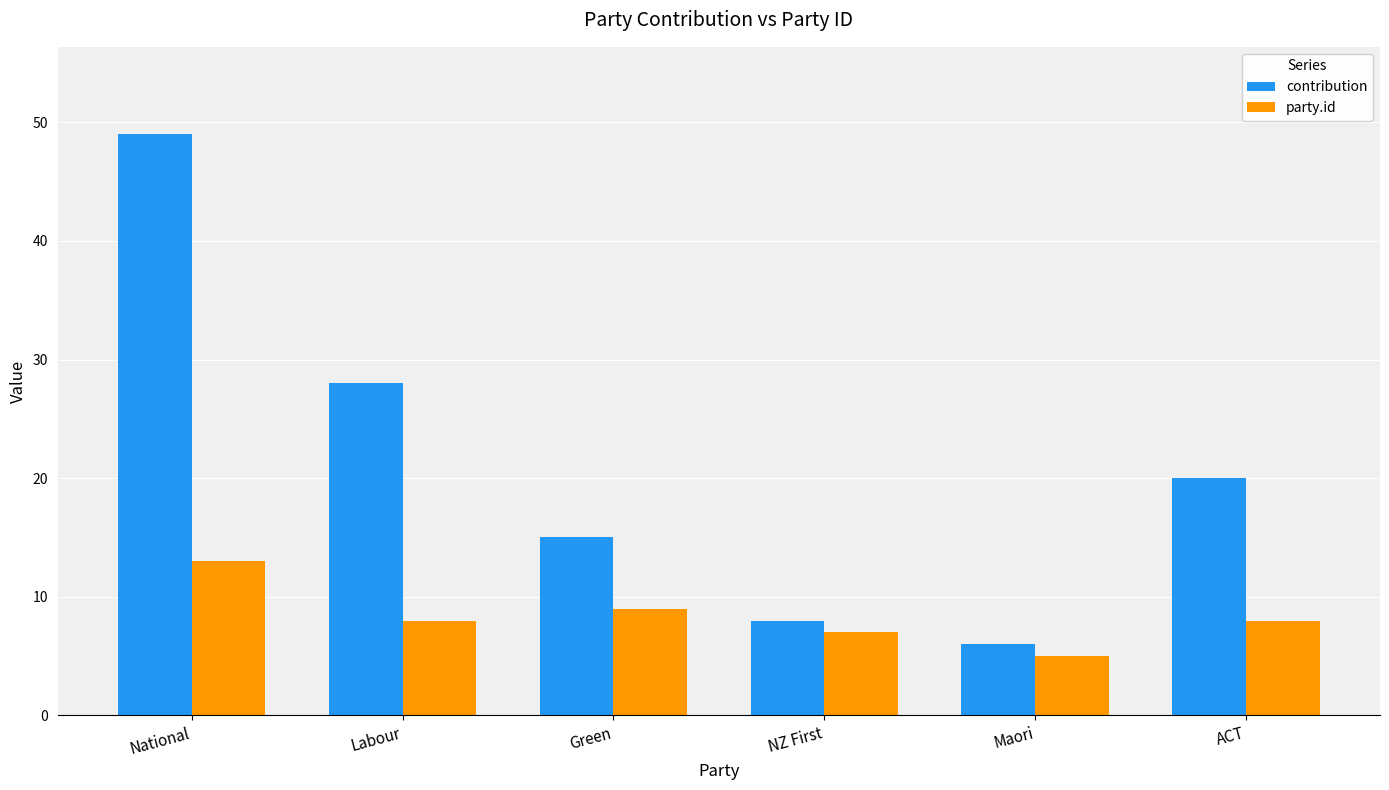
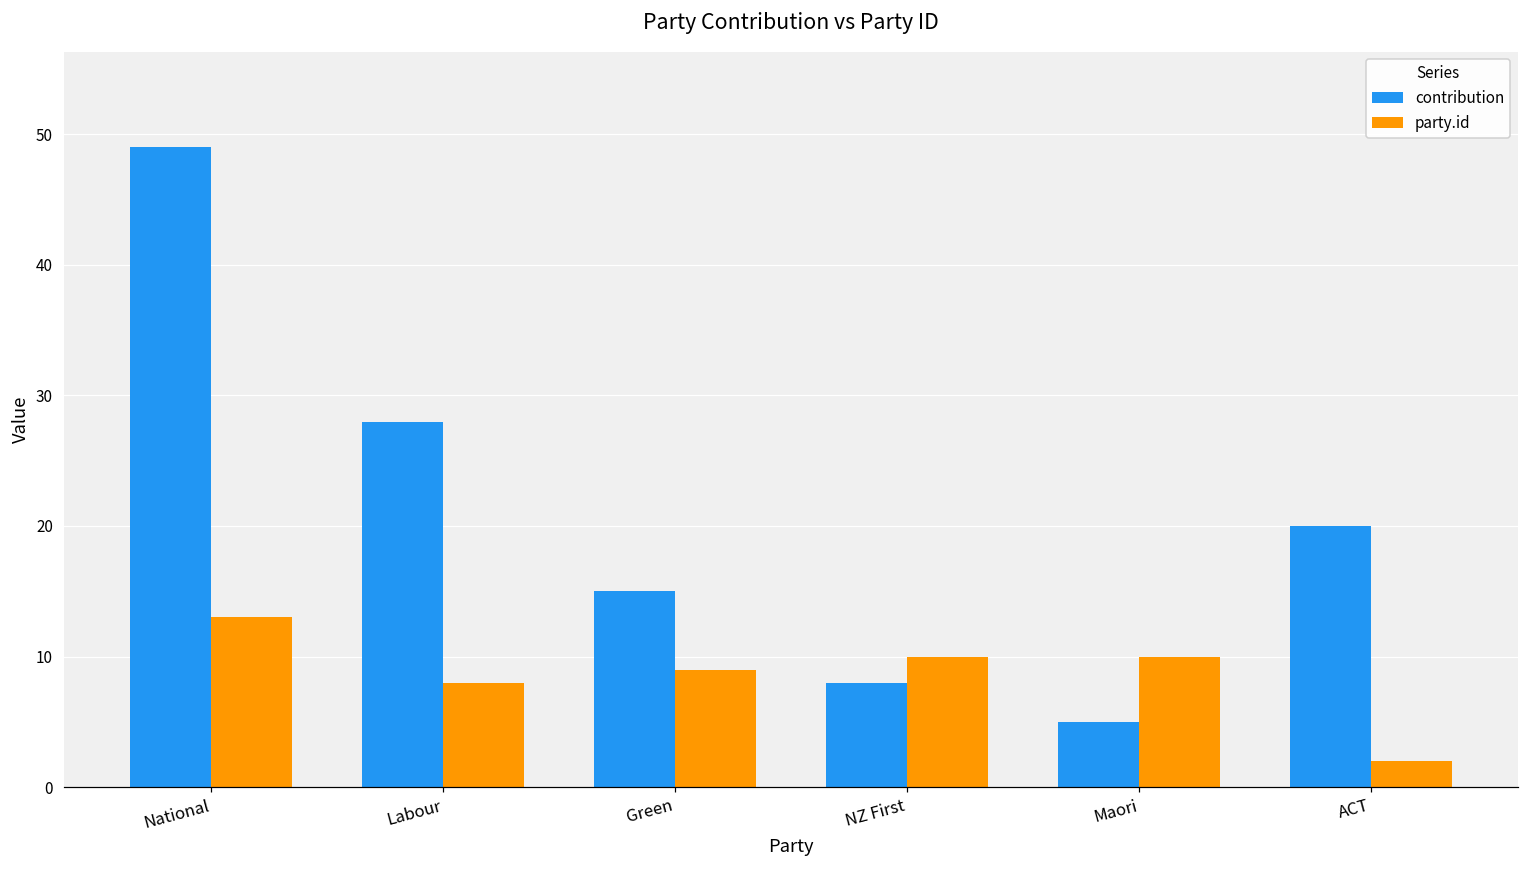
party.id, NZ First: 7 -> 10
contribution, Maori: 6 -> 5
party.id, Maori: 5 -> 10
party.id, ACT: 8 -> 2
